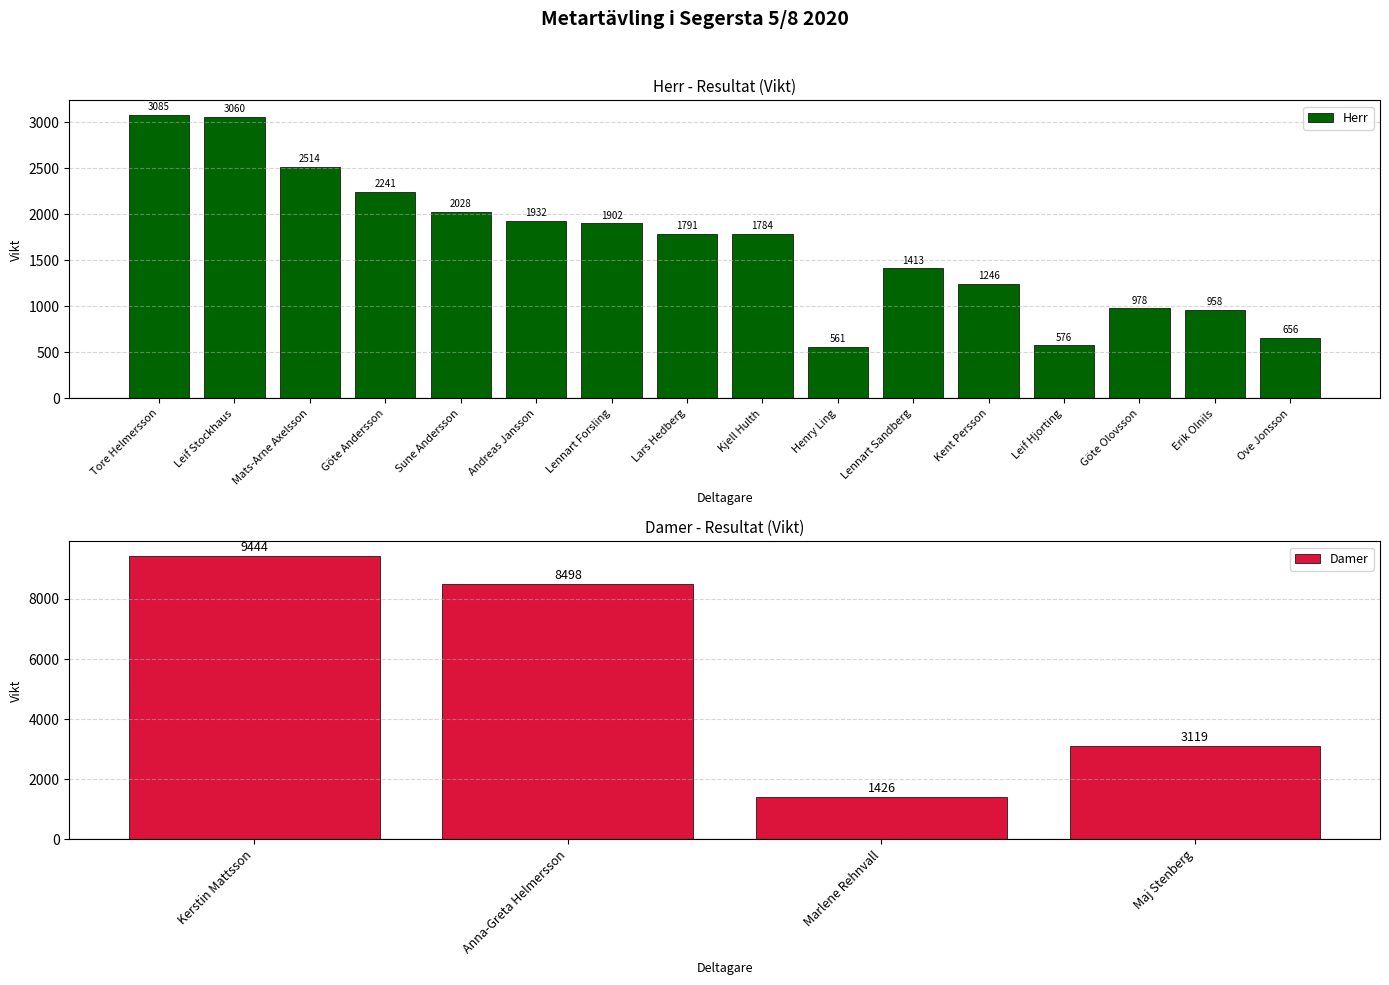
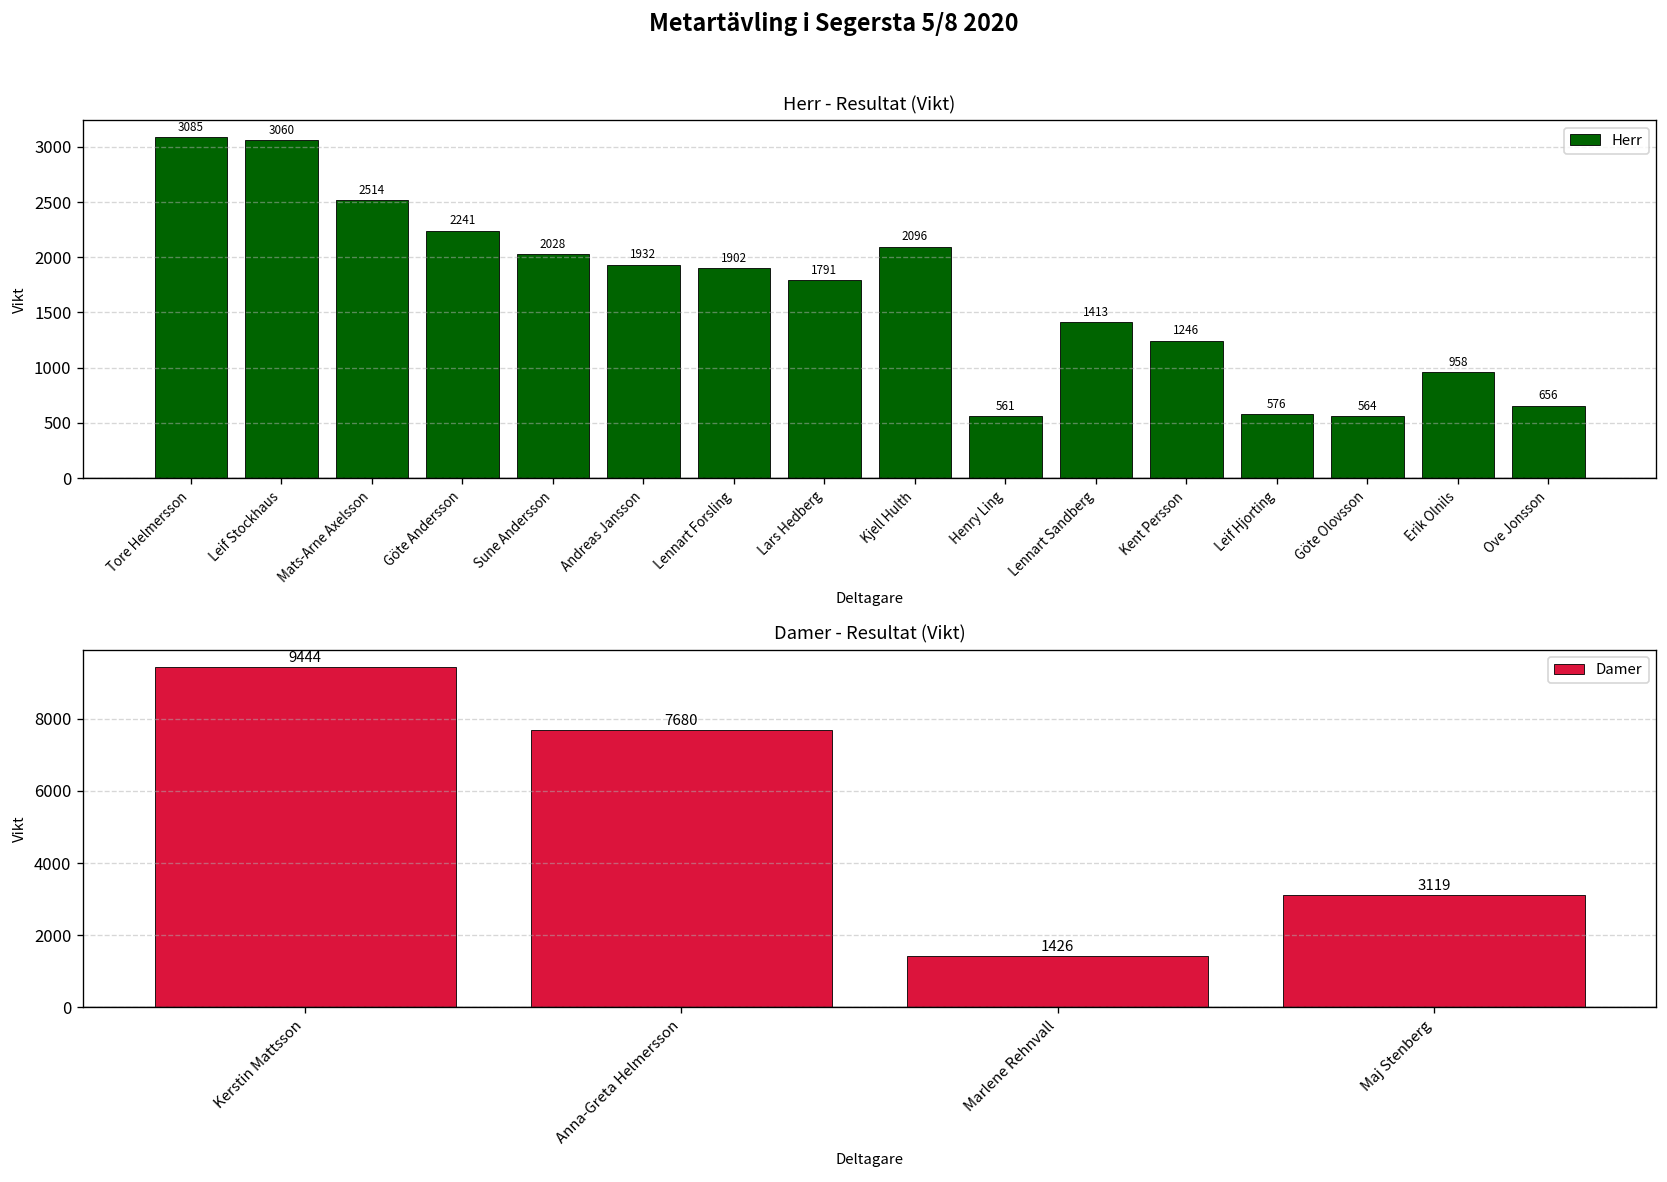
Herr - Resultat (Vikt), Kjell Hulth: 1784 -> 2096
Herr - Resultat (Vikt), Göte Olovsson: 978 -> 564
Damer - Resultat (Vikt), Anna-Greta Helmersson: 8498 -> 7680
